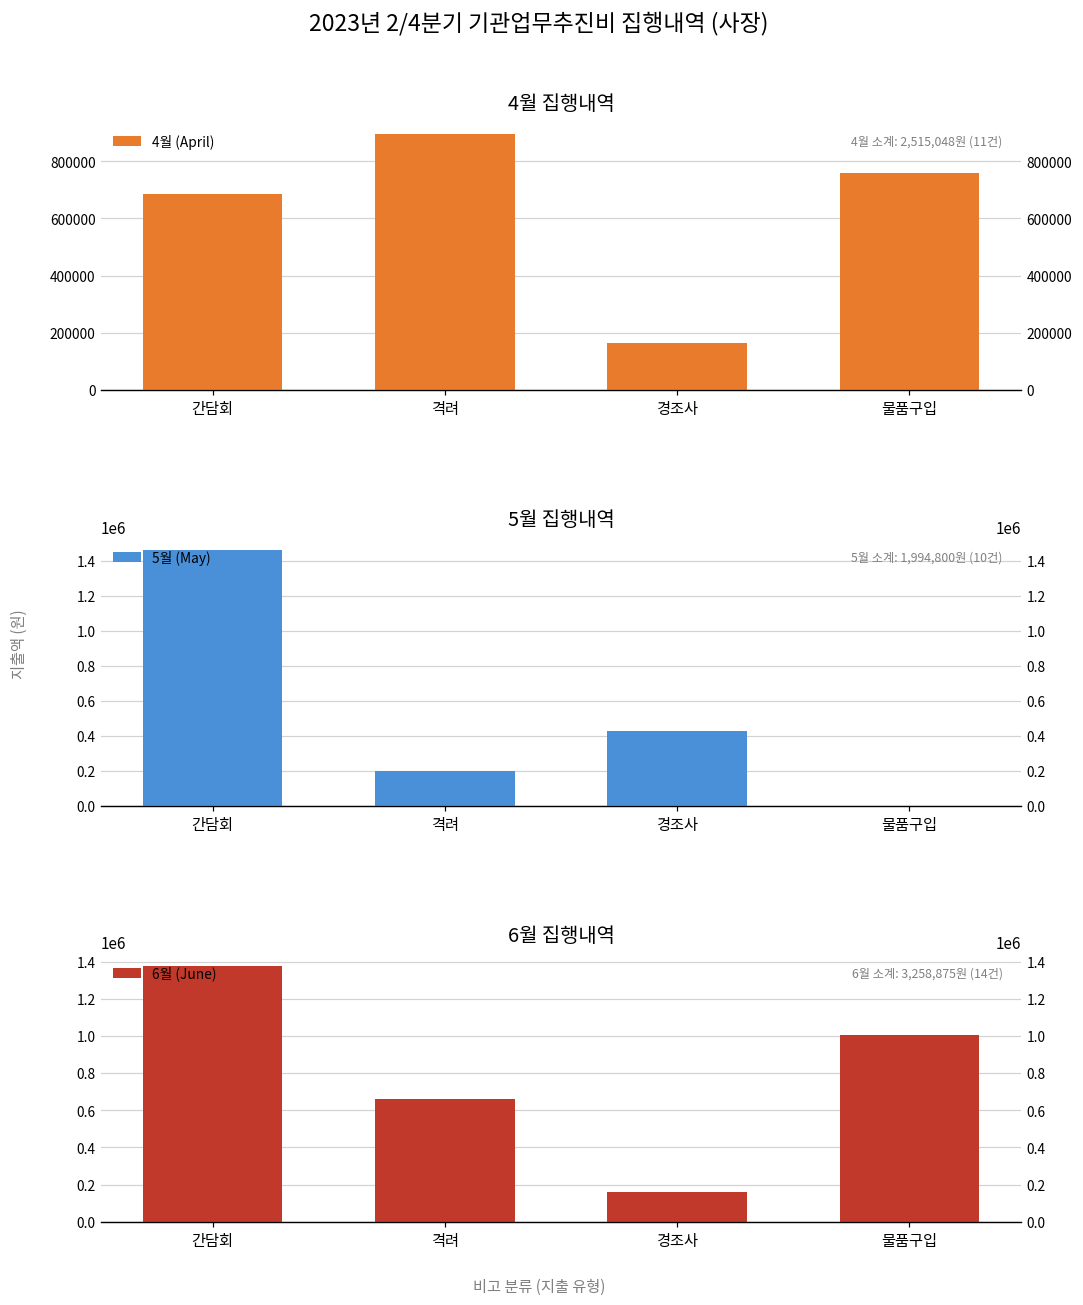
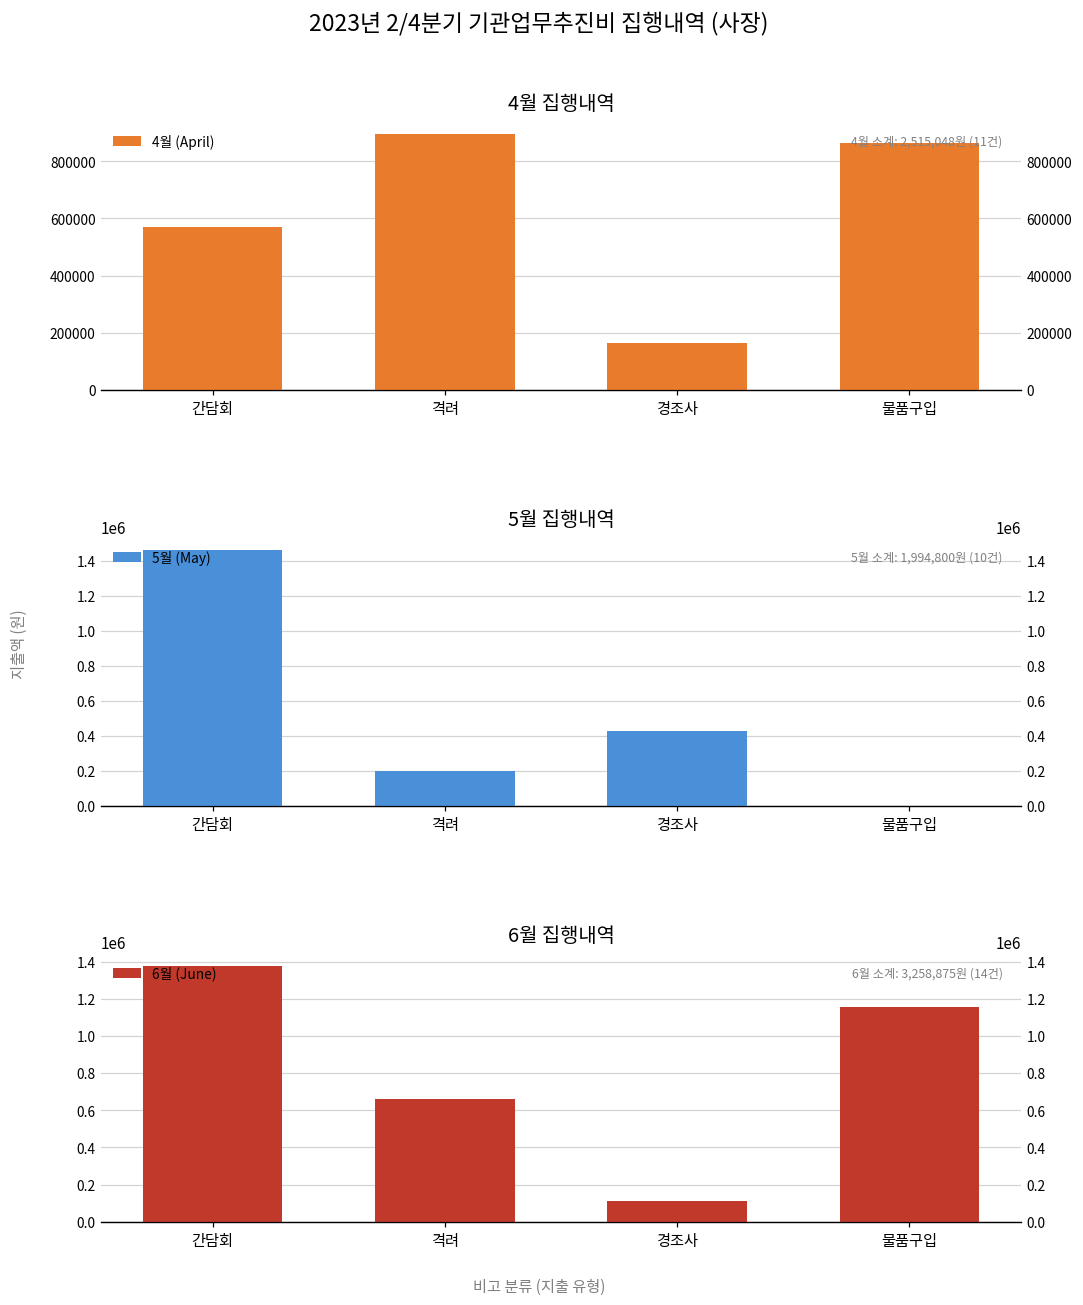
4월 집행내역, 간담회: 690000 -> 570000
4월 집행내역, 물품구입: 760000 -> 860000
6월 집행내역, 경조사: 160000 -> 110000
6월 집행내역, 물품구입: 1010000 -> 1160000
